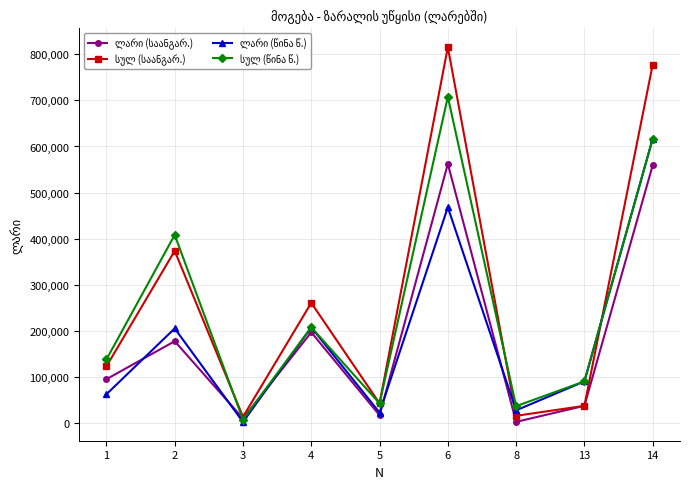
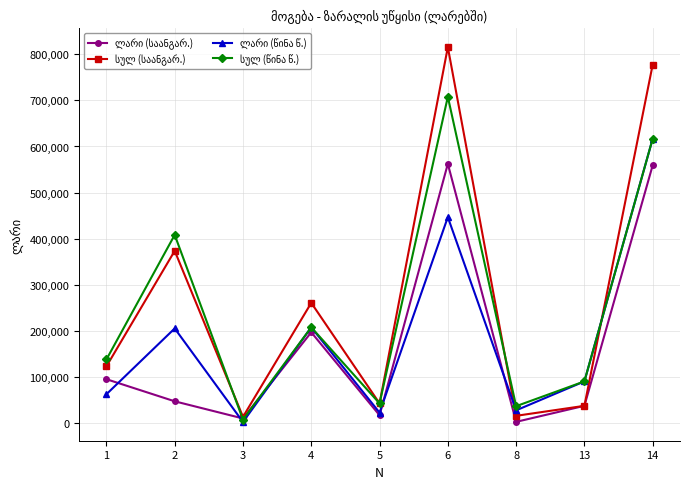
ლარი (საანგარ.), 2: 180,000 -> 50,000
ლარი (წინა წ.), 6: 470,000 -> 450,000
